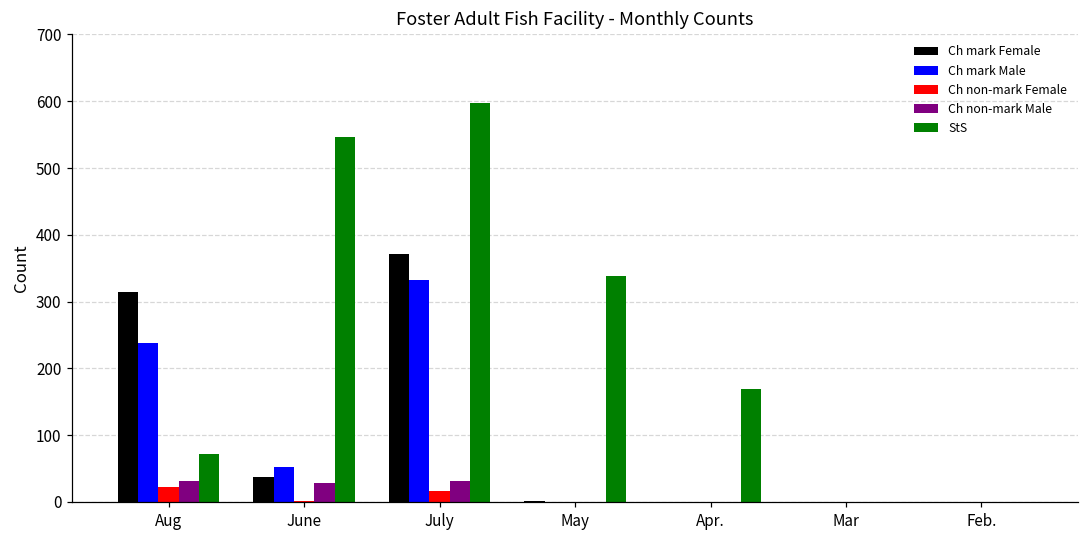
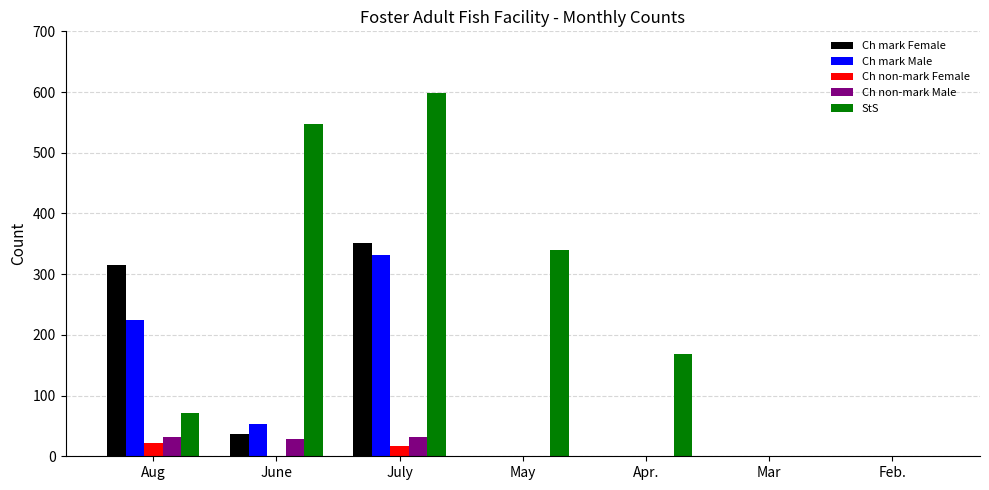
Ch mark Male, Aug: 240 -> 220
Ch mark Female, July: 370 -> 350
